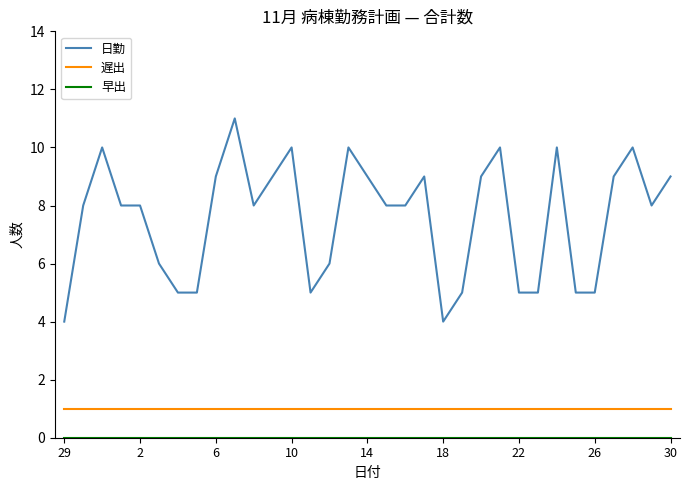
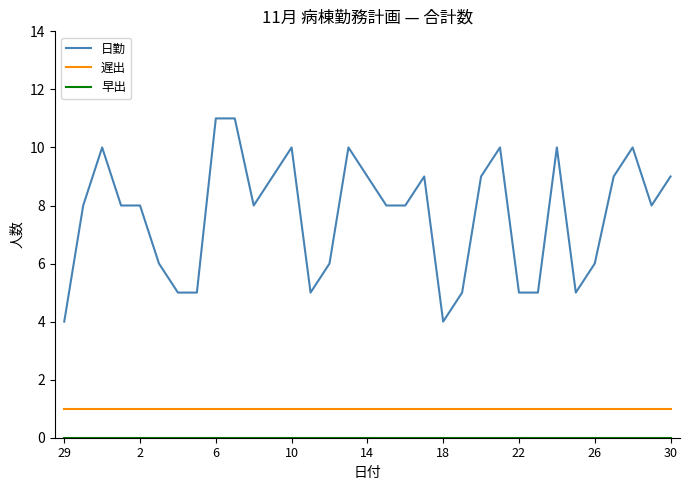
日勤, 6: 9 -> 11
日勤, 26: 5 -> 6
